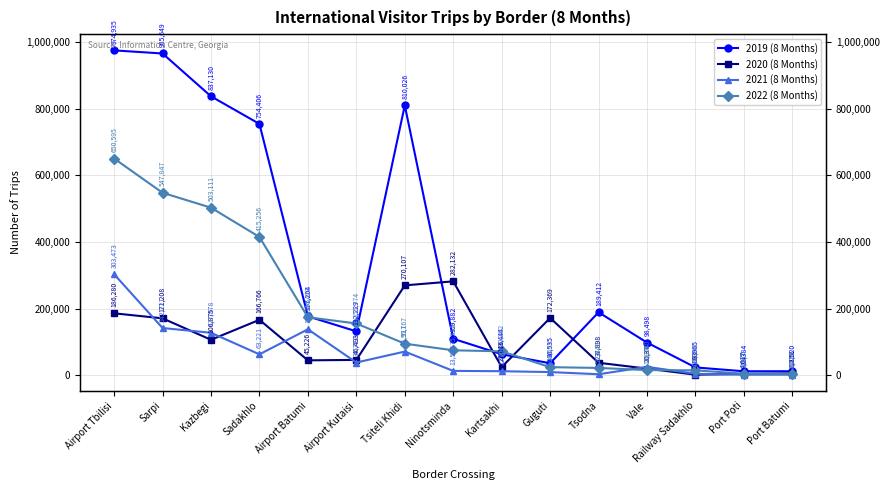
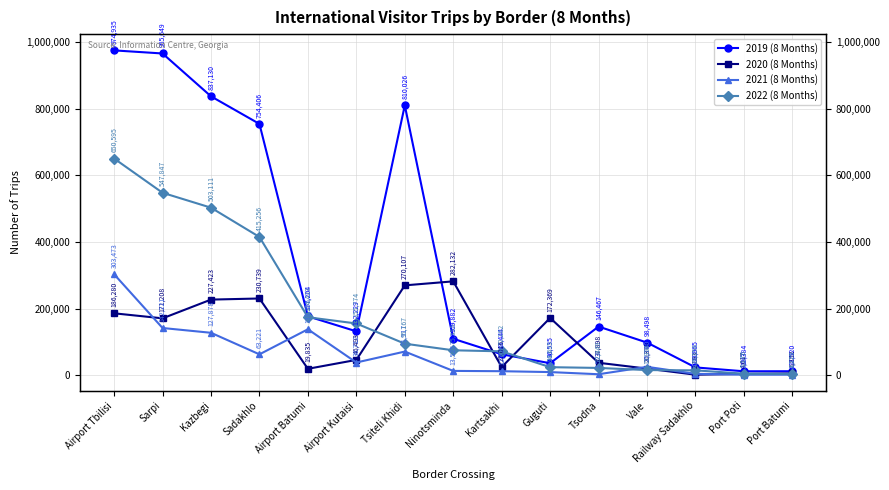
2020 (8 Months), Kazbegi: 106,875 -> 227,423
2020 (8 Months), Sadakhlo: 166,766 -> 230,739
2020 (8 Months), Airport Batumi: 45,226 -> 19,835
2019 (8 Months), Tsodna: 189,412 -> 146,467
